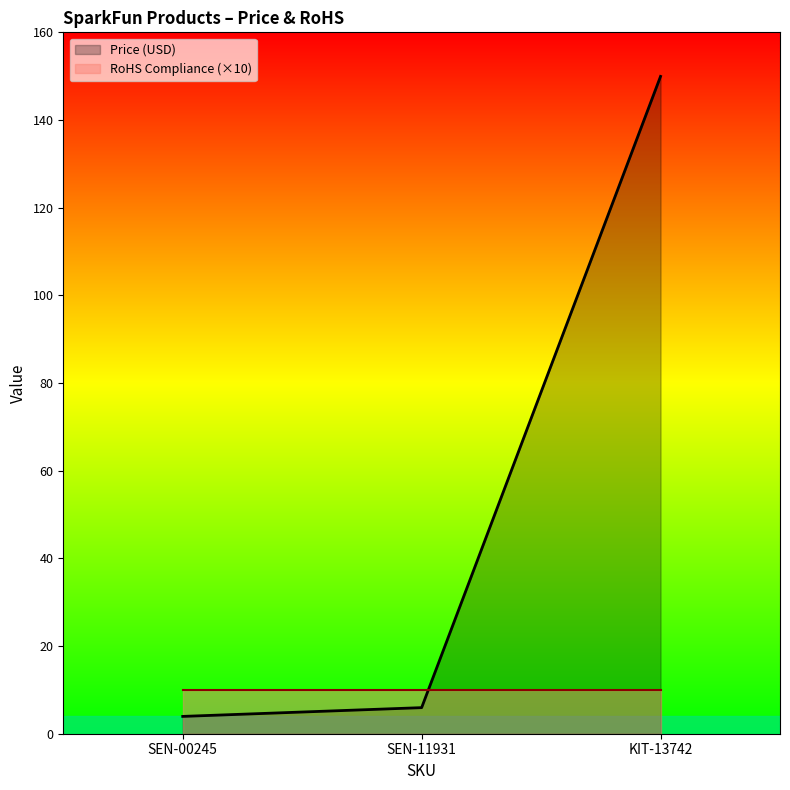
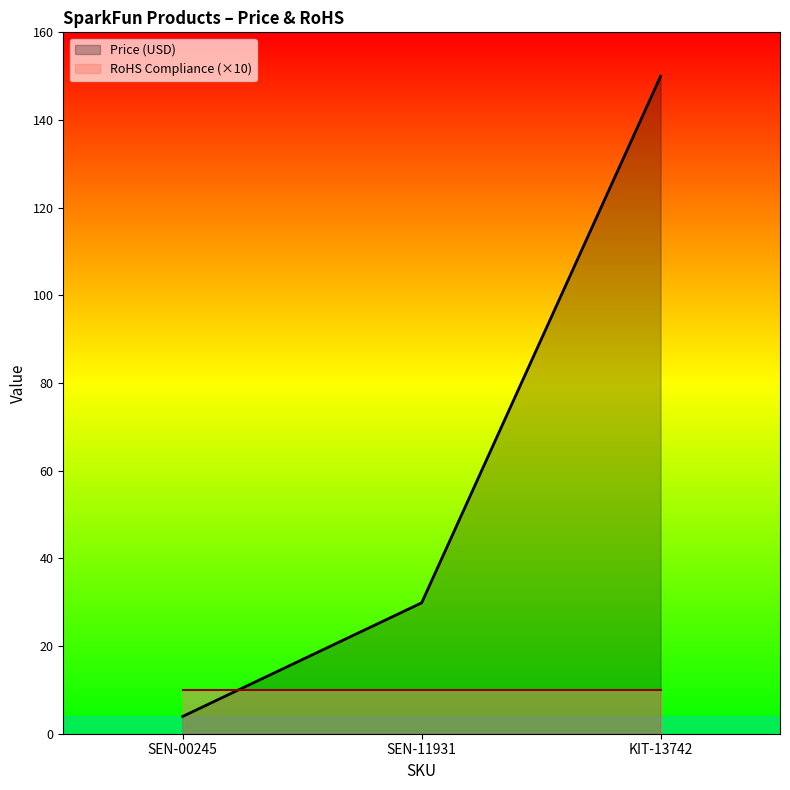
Price (USD), SEN-11931: 6 -> 30
